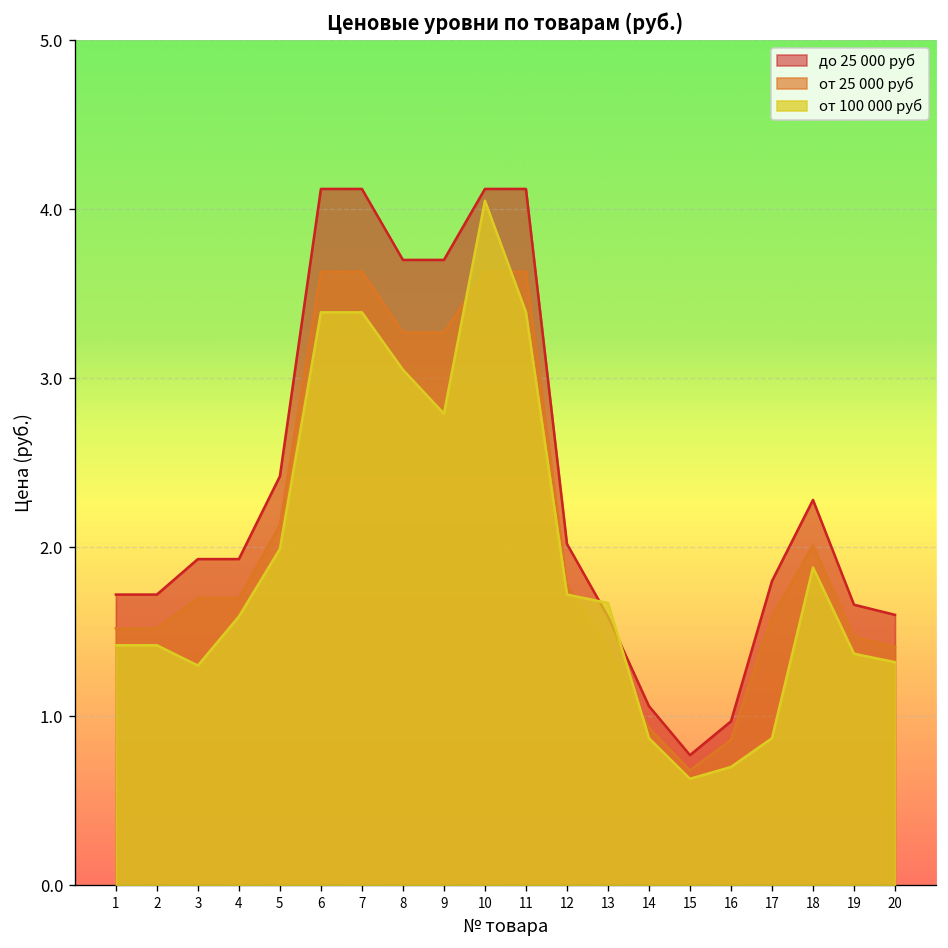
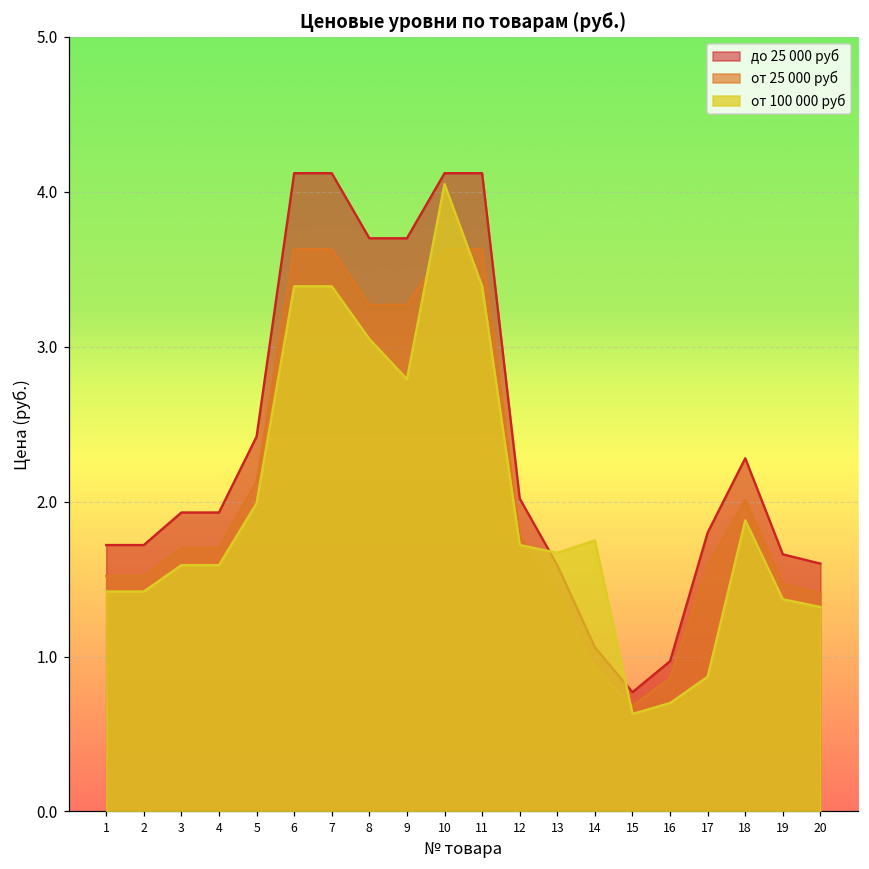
от 100 000 руб, 3: 1.30 -> 1.59
от 100 000 руб, 14: 0.87 -> 1.75
